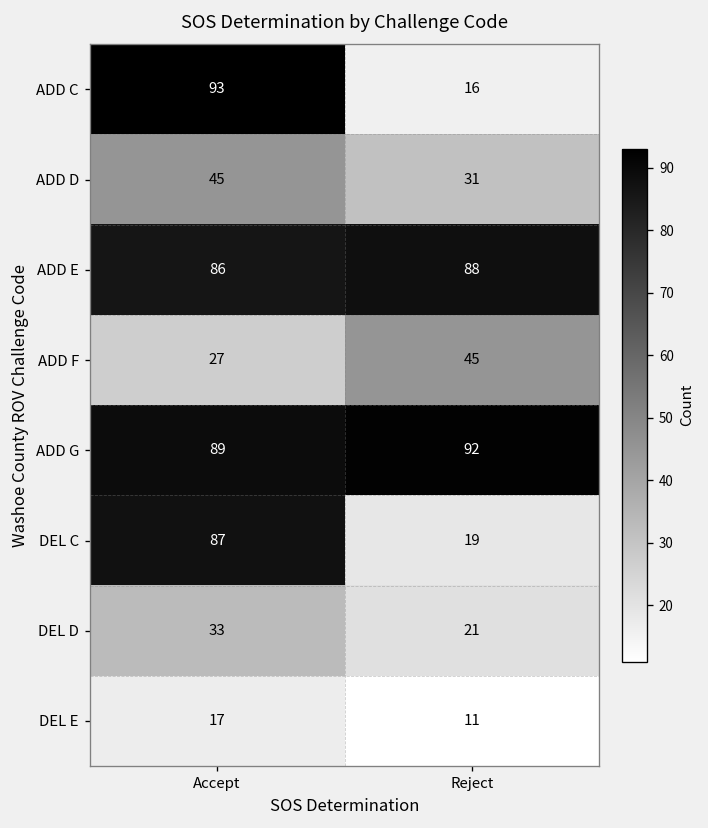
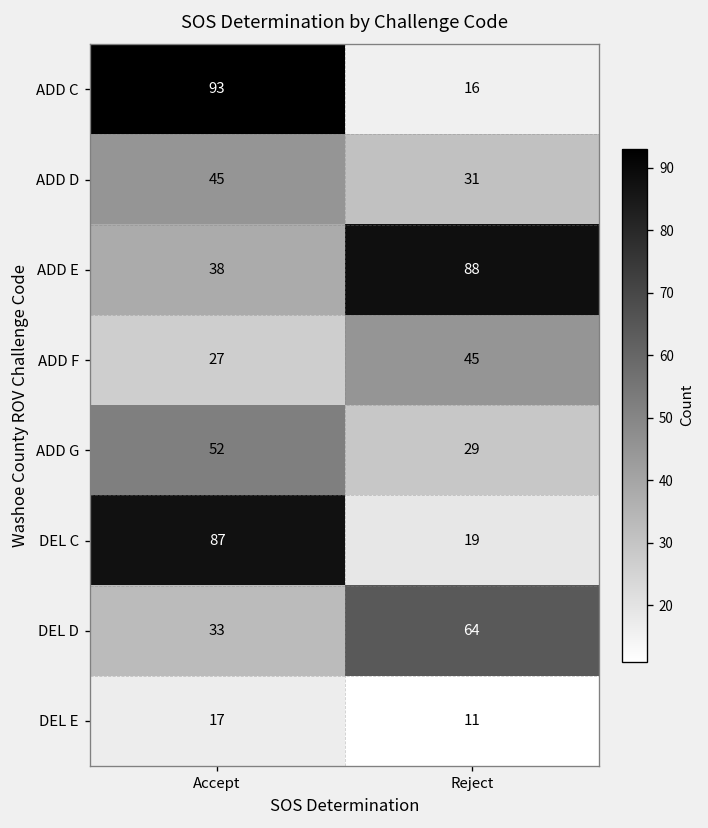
ADD E, Accept: 86 -> 38
ADD G, Accept: 89 -> 52
ADD G, Reject: 92 -> 29
DEL D, Reject: 21 -> 64
